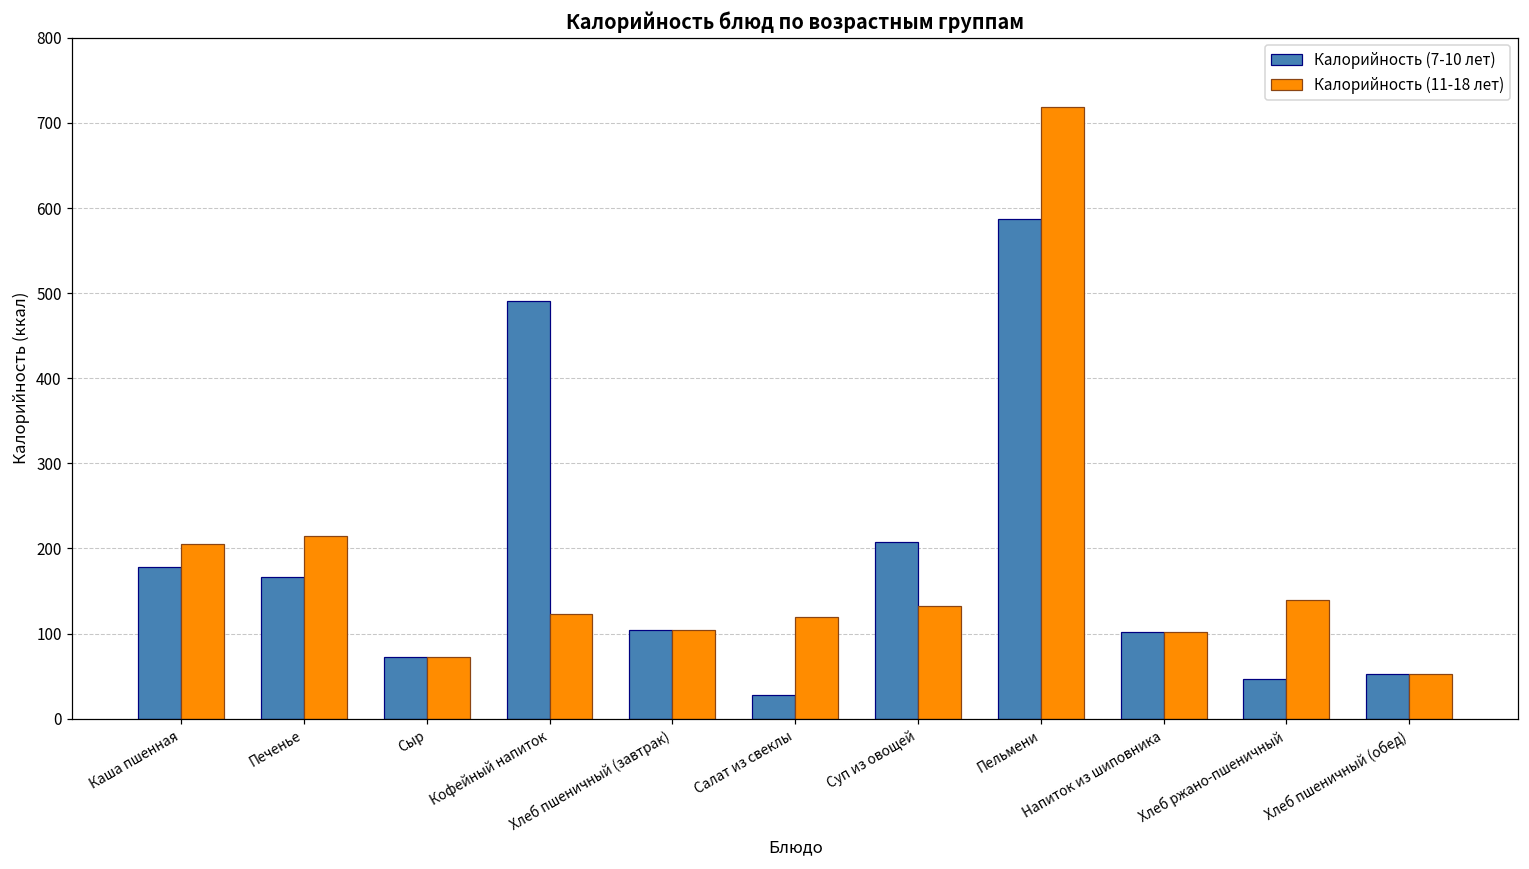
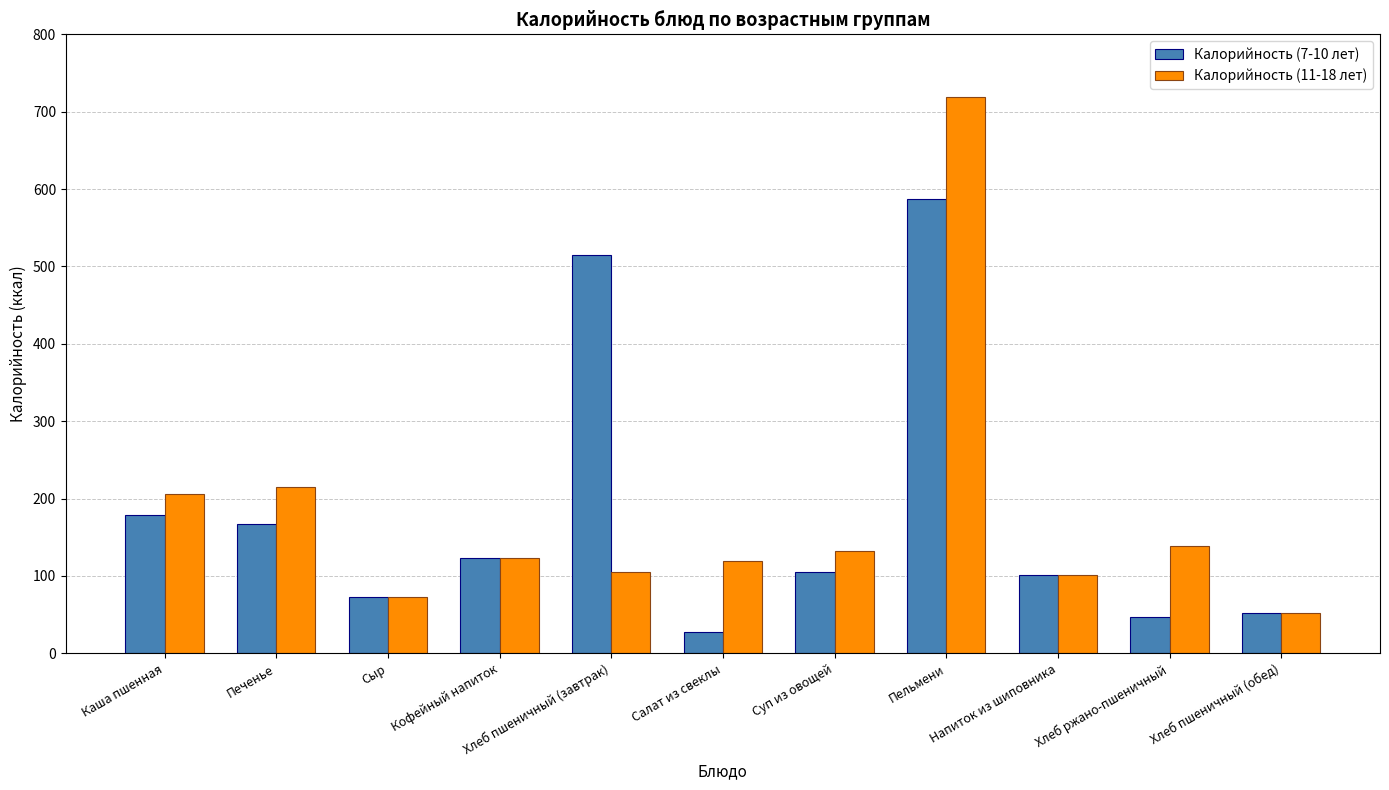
Калорийность (7-10 лет), Кофейный напиток: 490 -> 120
Калорийность (7-10 лет), Хлеб пшеничный (завтрак): 100 -> 520
Калорийность (7-10 лет), Суп из овощей: 210 -> 110
